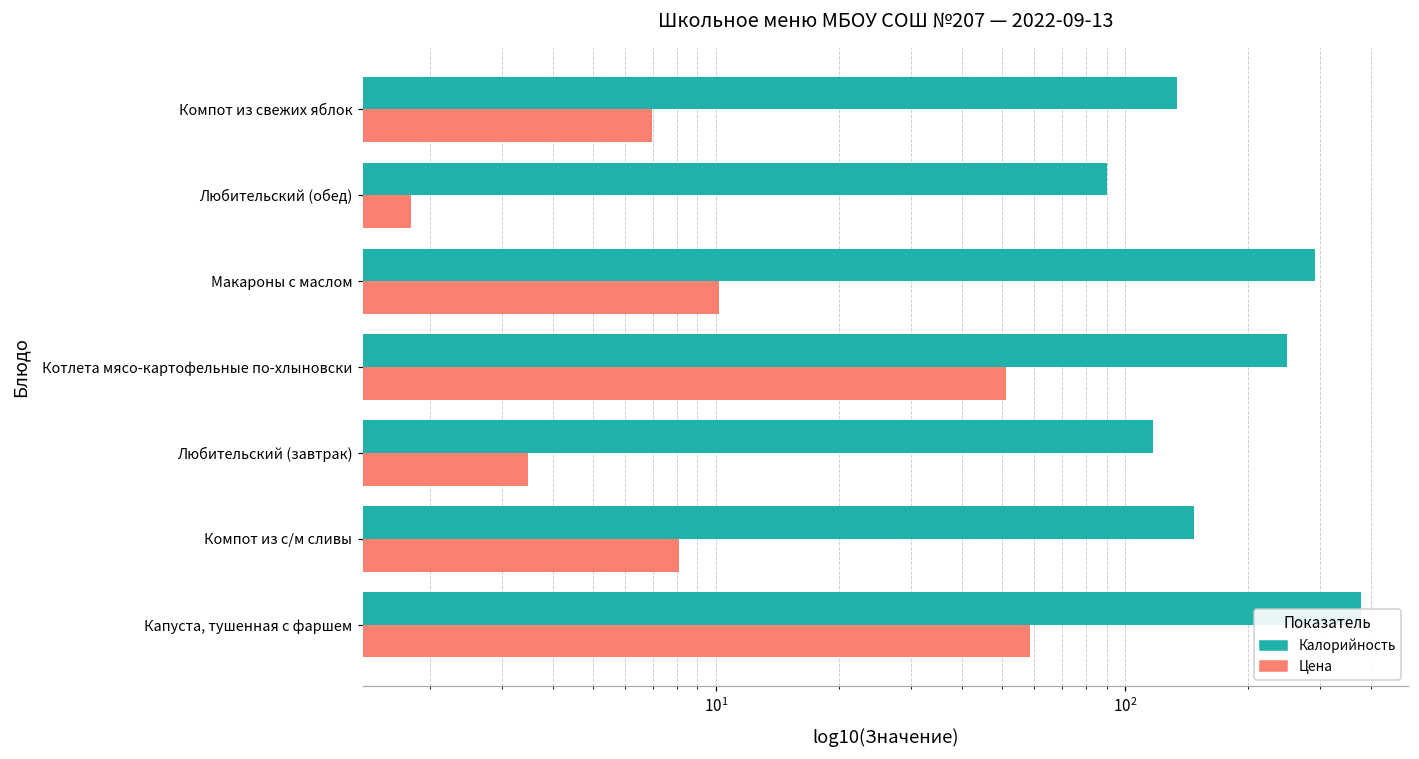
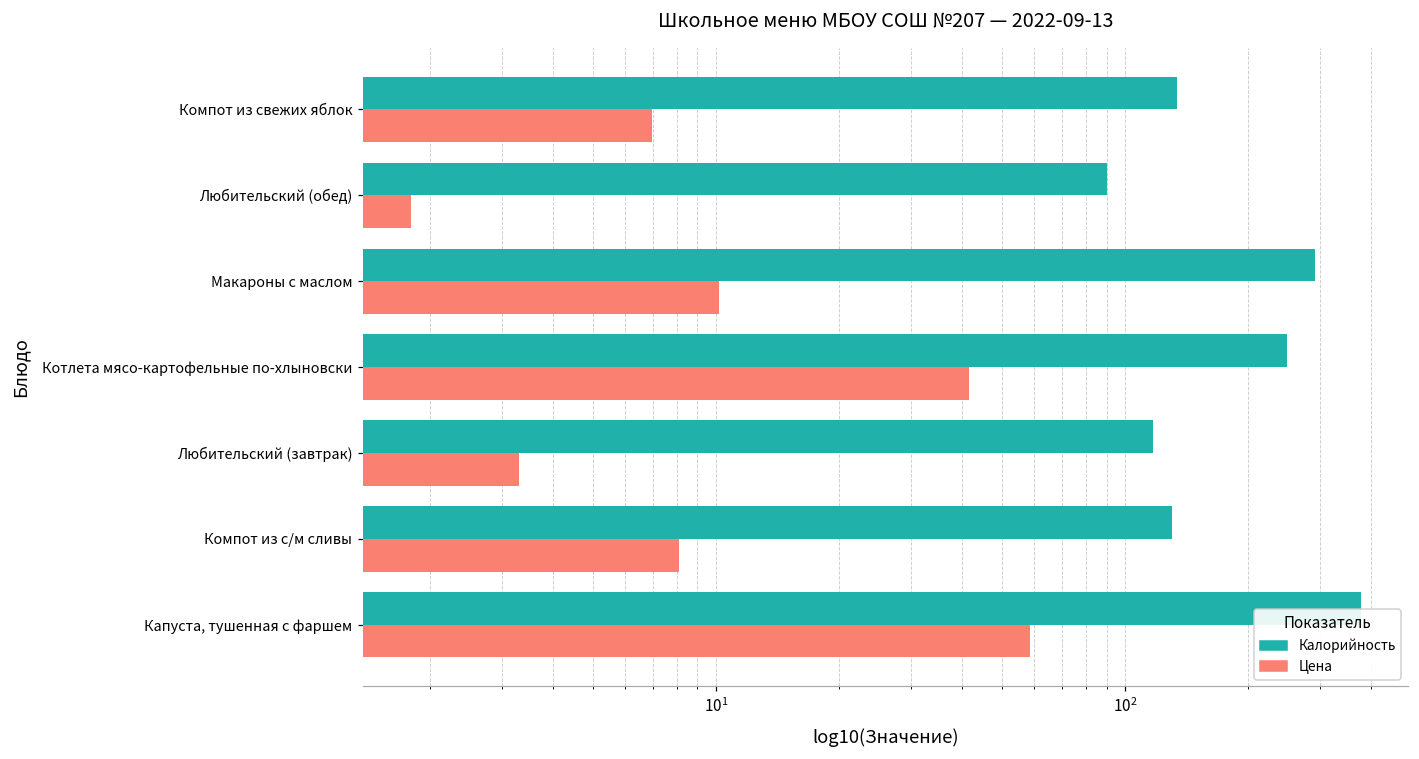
Цена, Котлета мясо-картофельные по-хлыновски: 51 -> 41
Цена, Любительский (завтрак): 3.5 -> 3.3
Калорийность, Компот из с/м сливы: 147 -> 130
